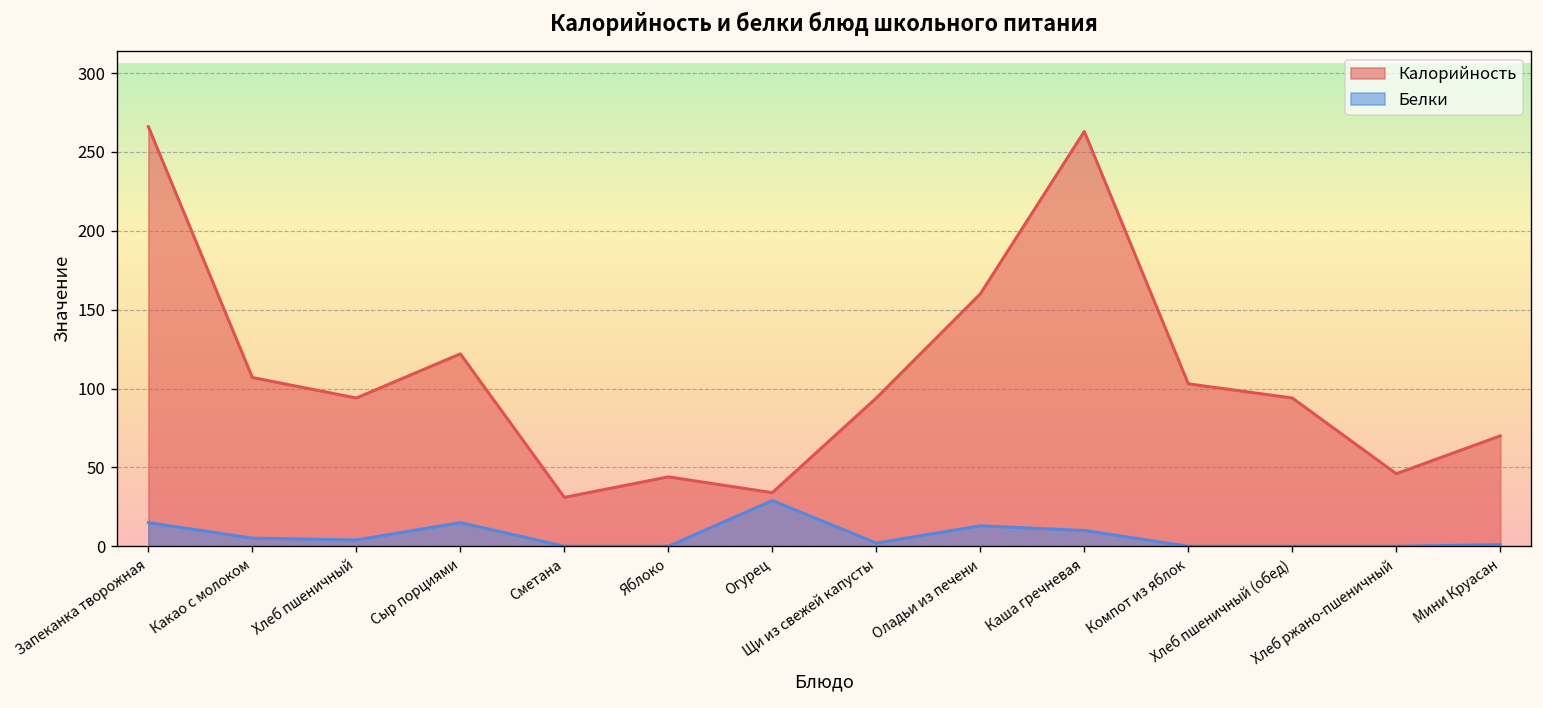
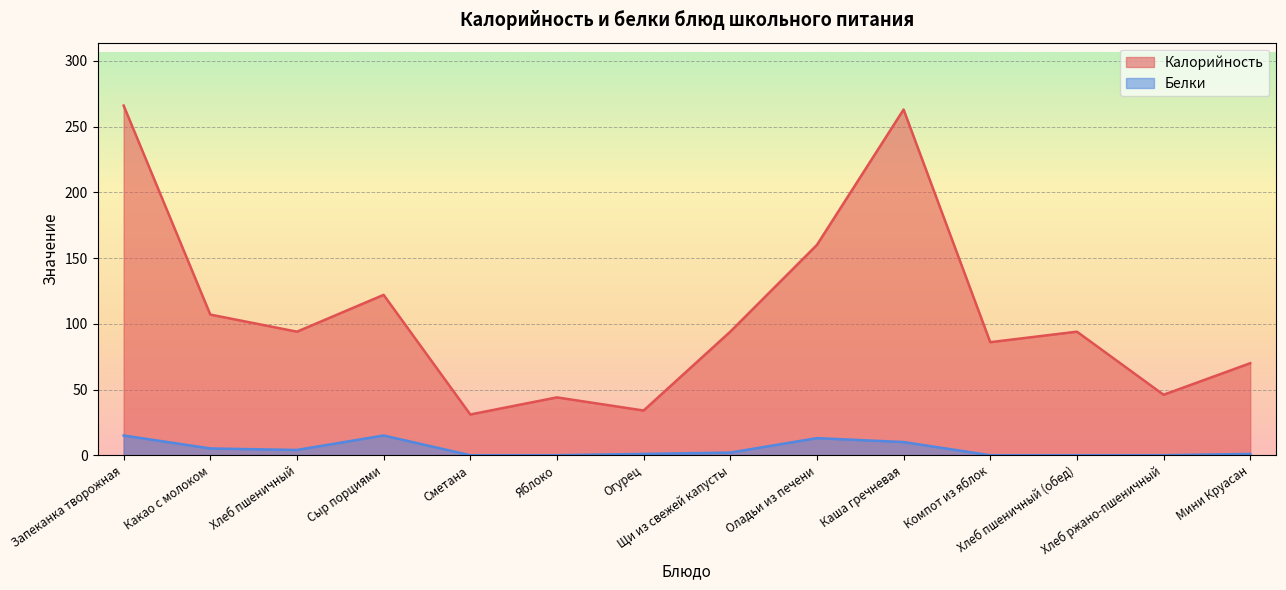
Белки, Огурец: 29 -> 1
Калорийность, Компот из яблок: 103 -> 86
